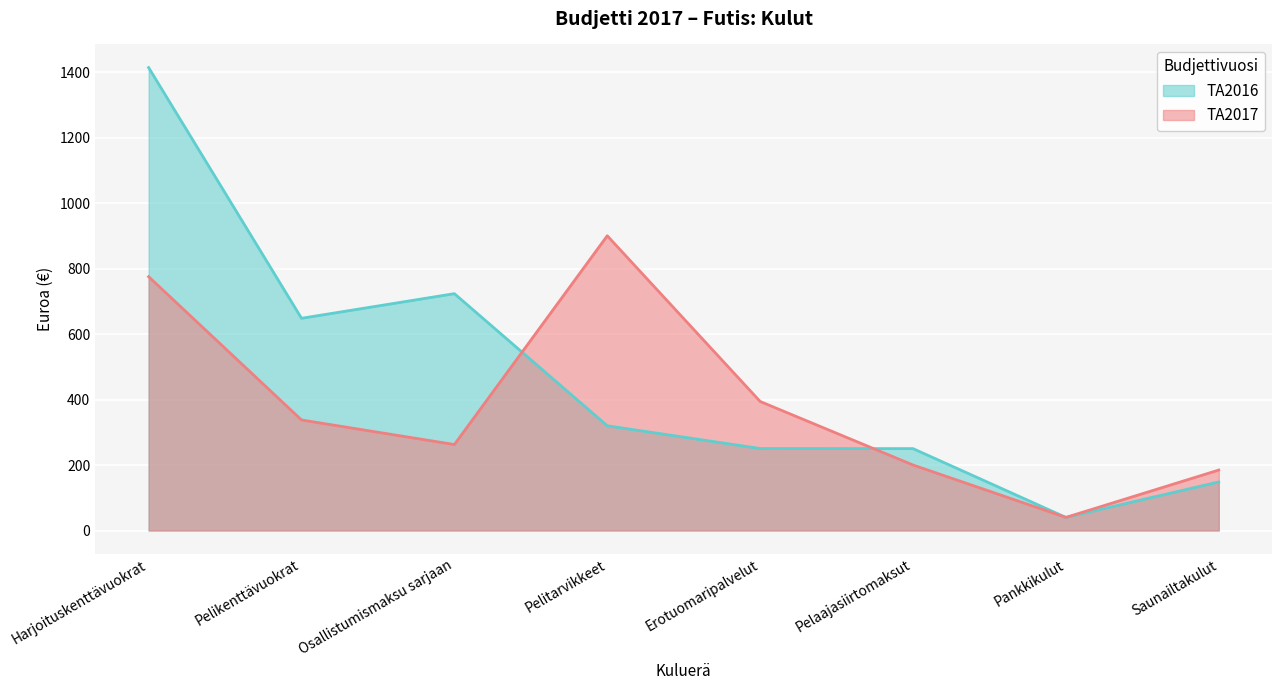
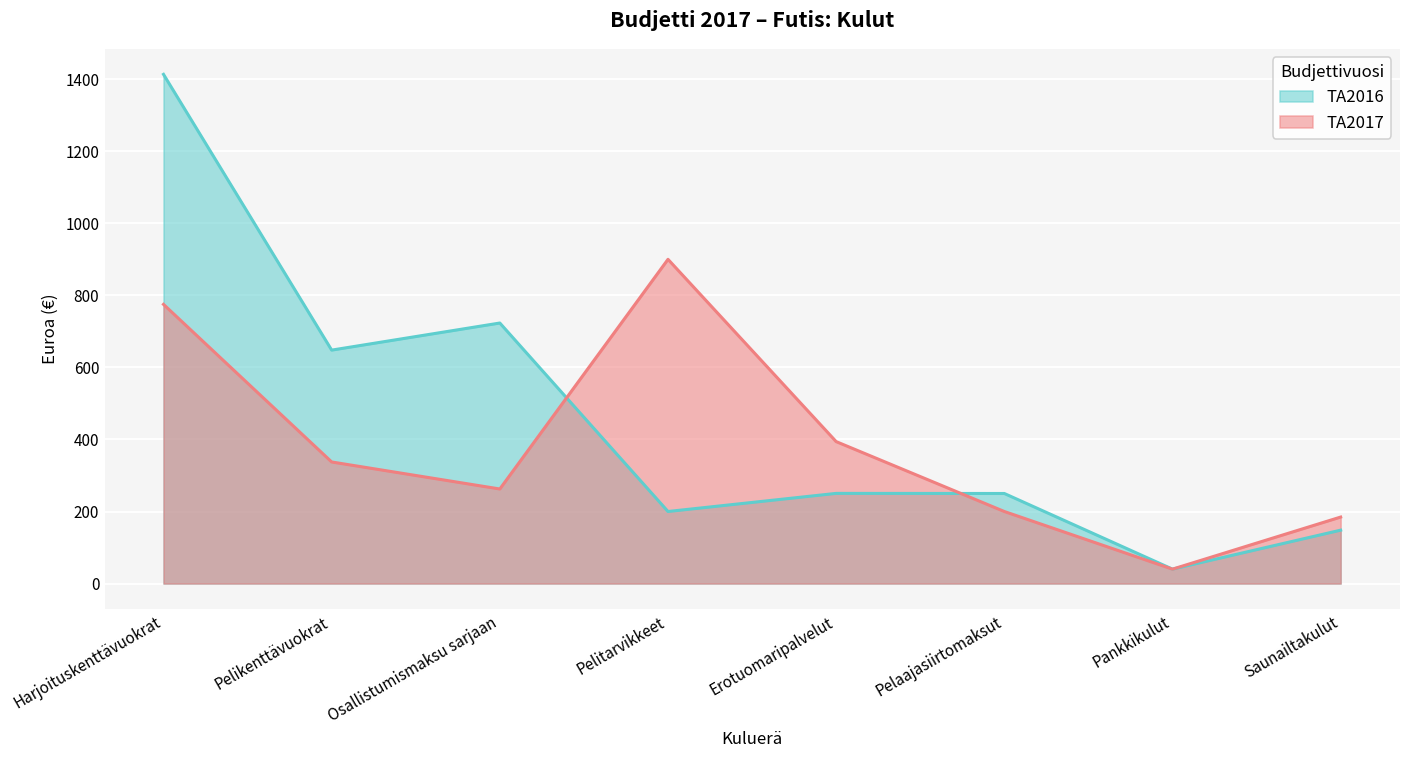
TA2016, Pelitarvikkeet: 320 -> 200
